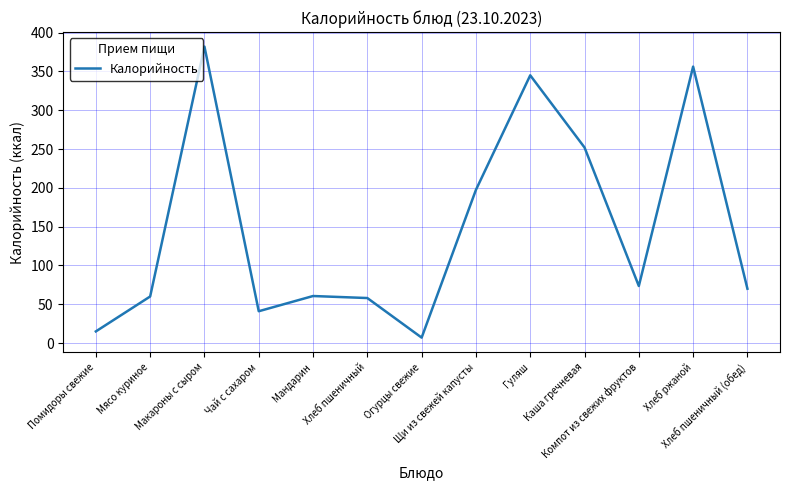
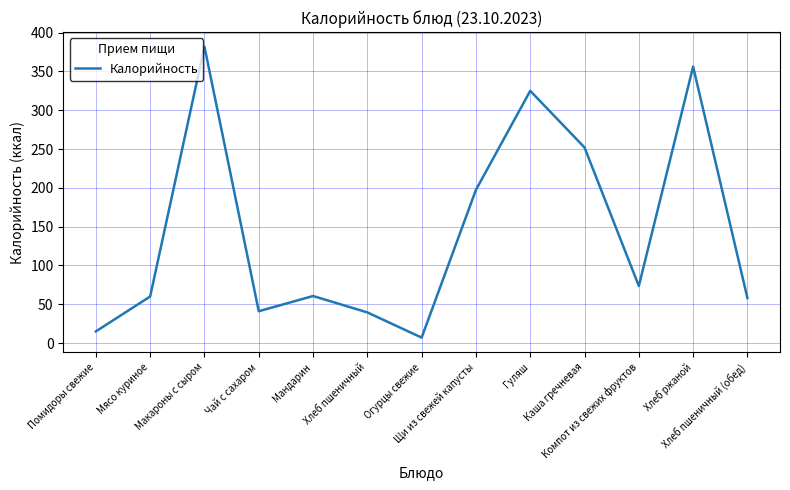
Хлеб пшеничный: 60 -> 40
Гуляш: 350 -> 330
Хлеб пшеничный (обед): 70 -> 60
